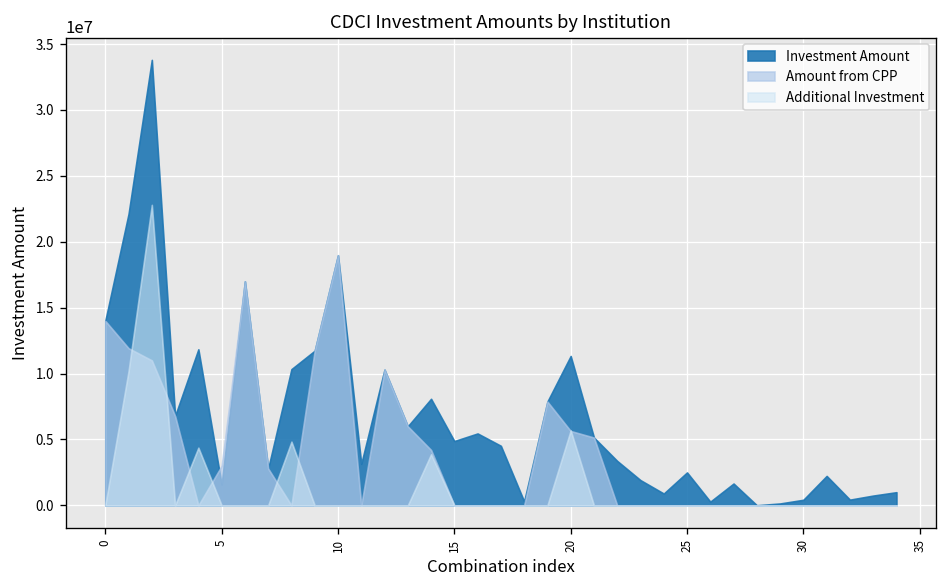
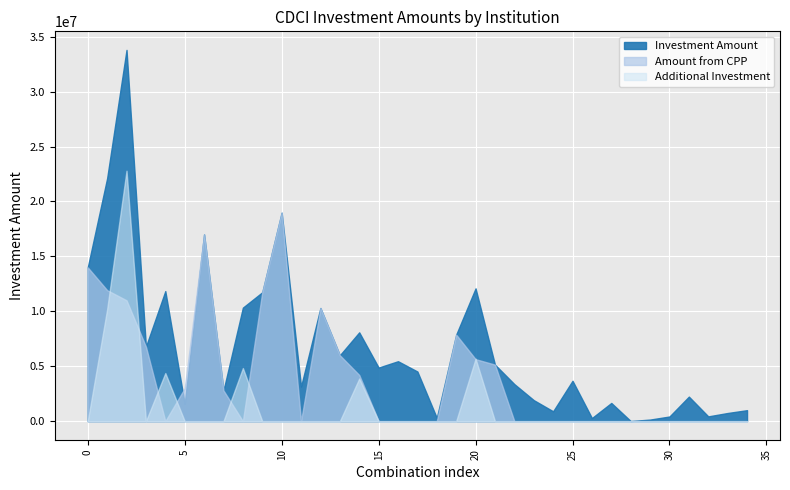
Investment Amount, 20: 11300000 -> 12100000
Investment Amount, 25: 2500000 -> 3700000
